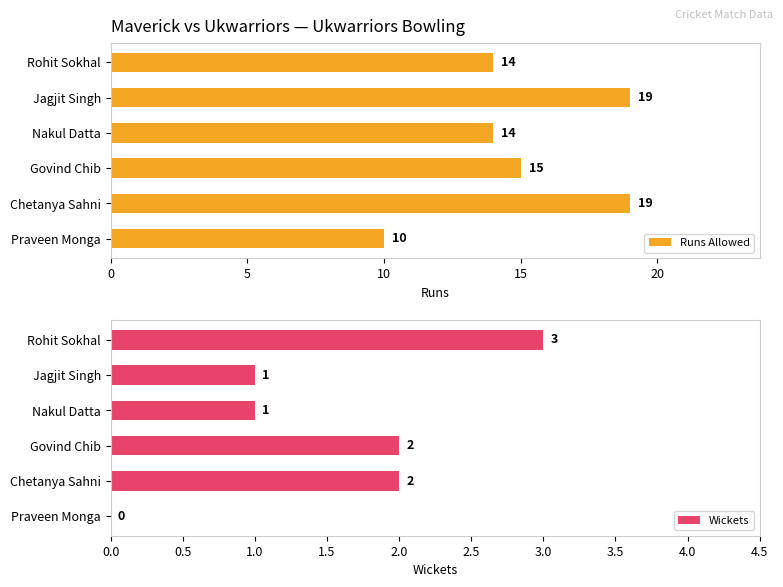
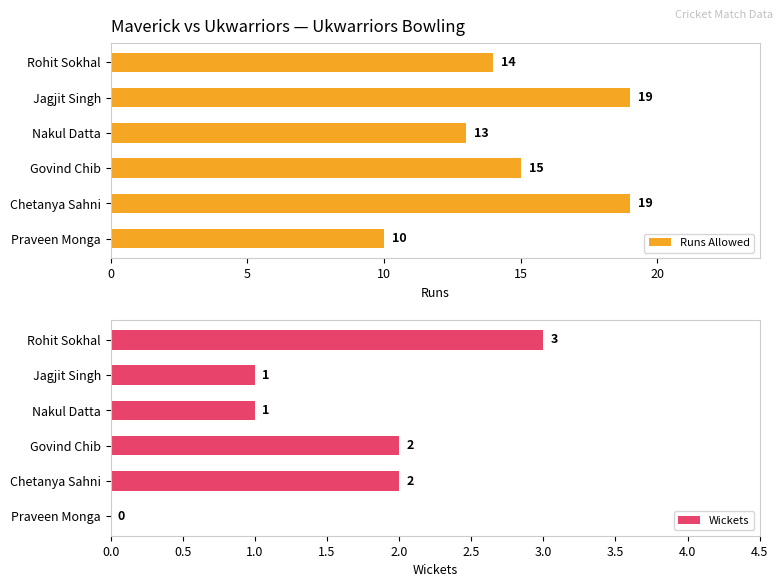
Maverick vs Ukwarriors — Ukwarriors Bowling, Nakul Datta: 14 -> 13
